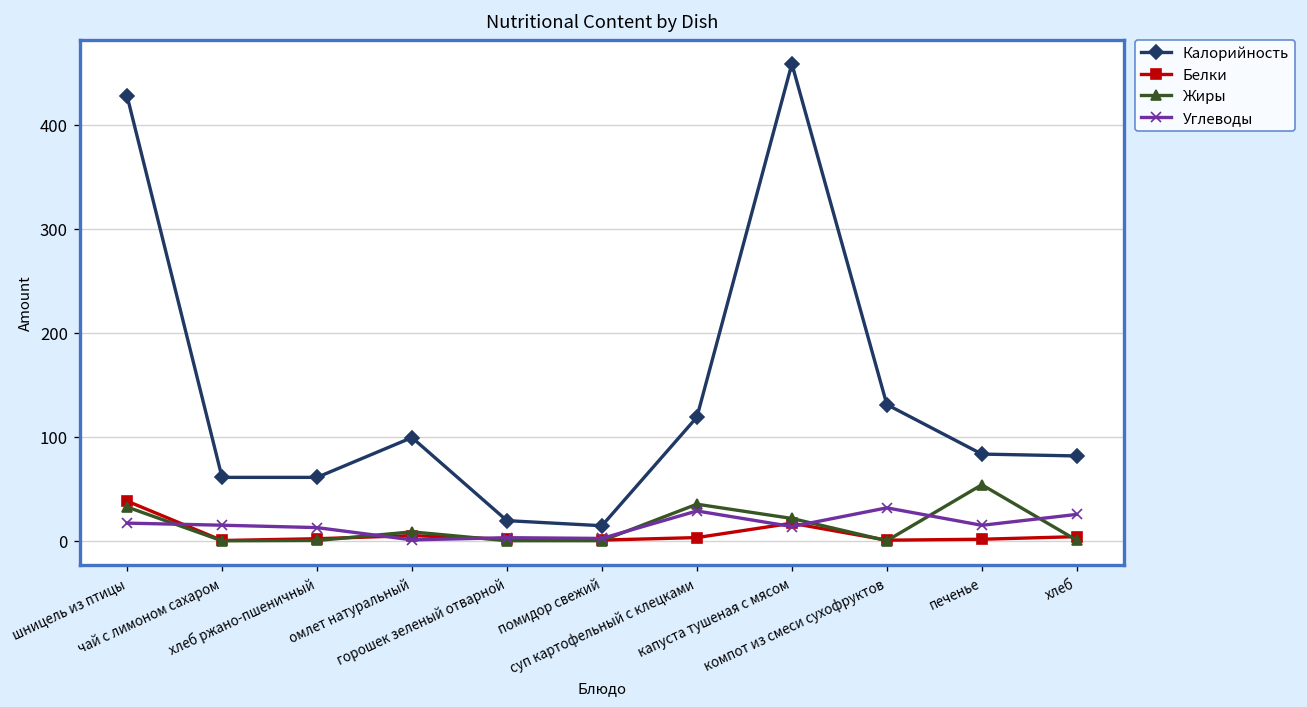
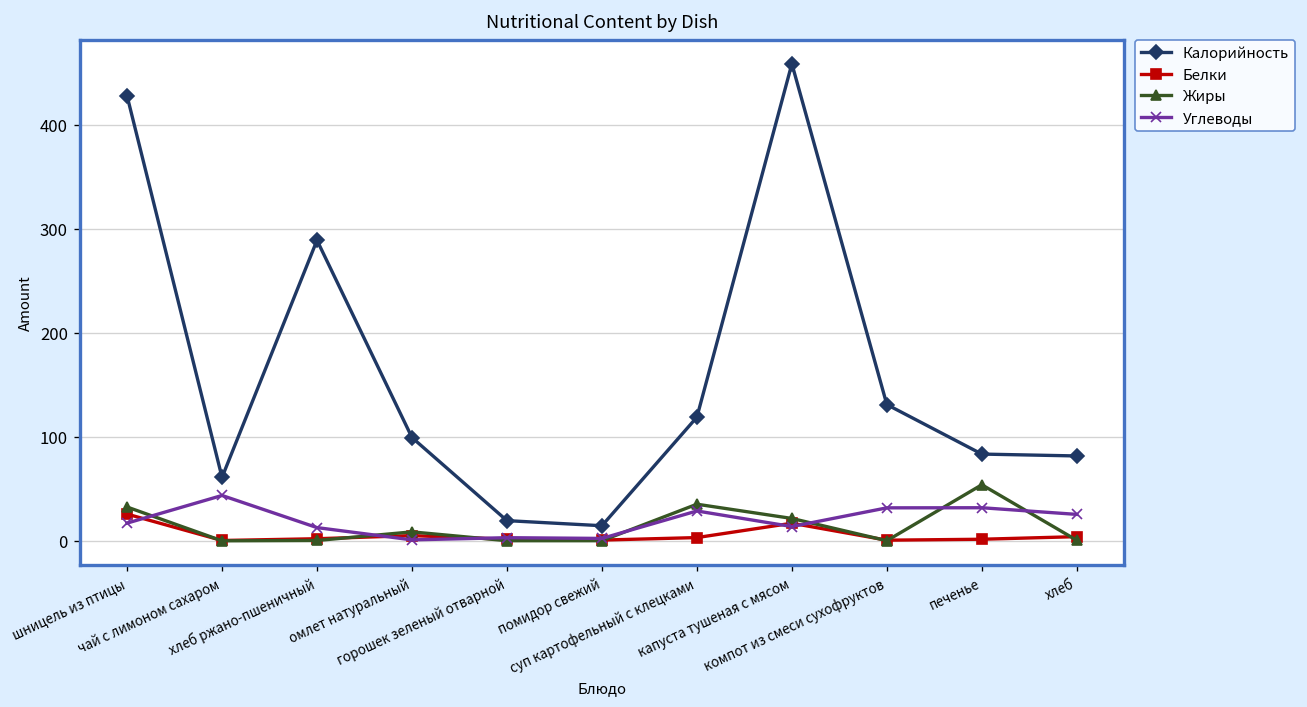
Белки, шницель из птицы: 40 -> 30
Углеводы, чай с лимоном сахаром: 20 -> 40
Калорийность, хлеб ржано-пшеничный: 60 -> 290
Углеводы, печенье: 10 -> 30
